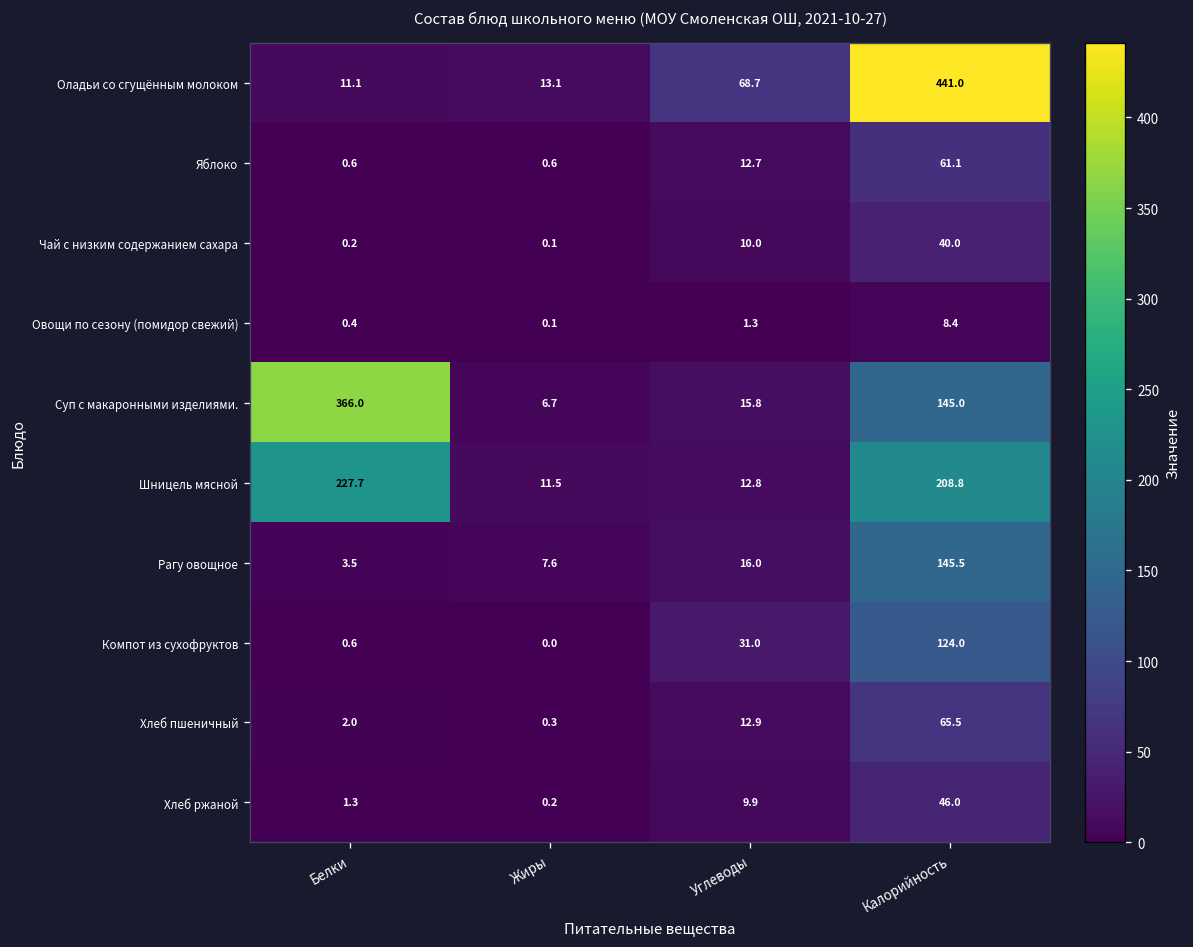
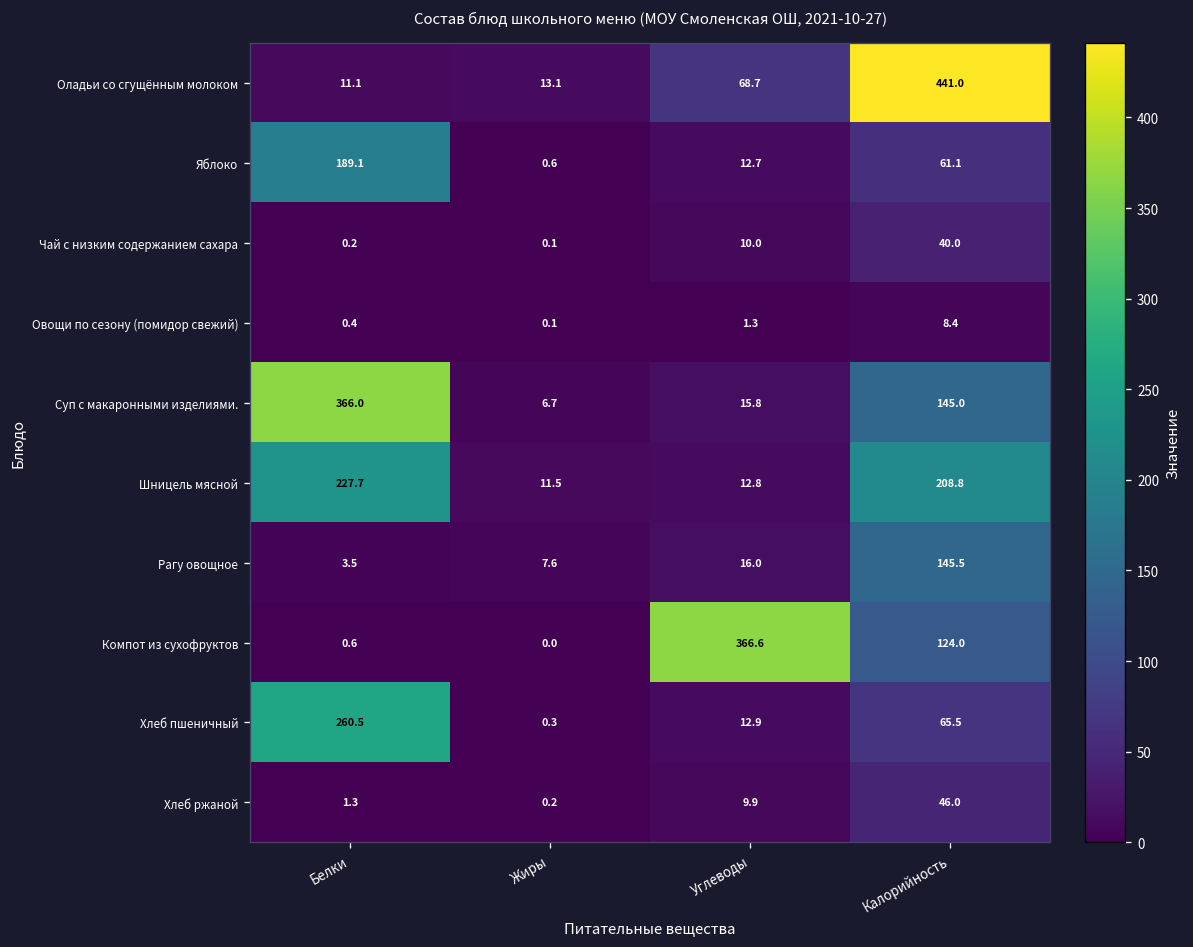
Яблоко, Белки: 0.6 -> 189.1
Компот из сухофруктов, Углеводы: 31.0 -> 366.6
Хлеб пшеничный, Белки: 2.0 -> 260.5
